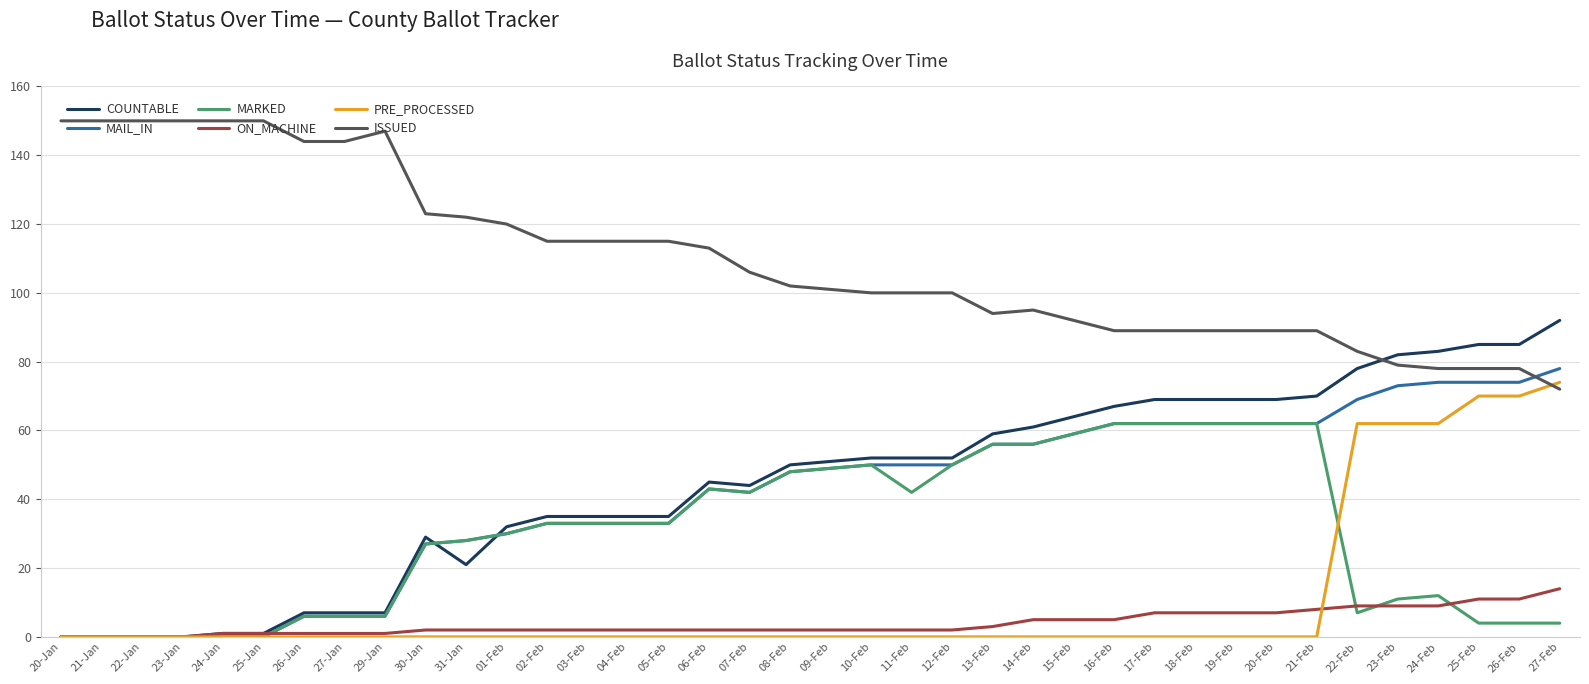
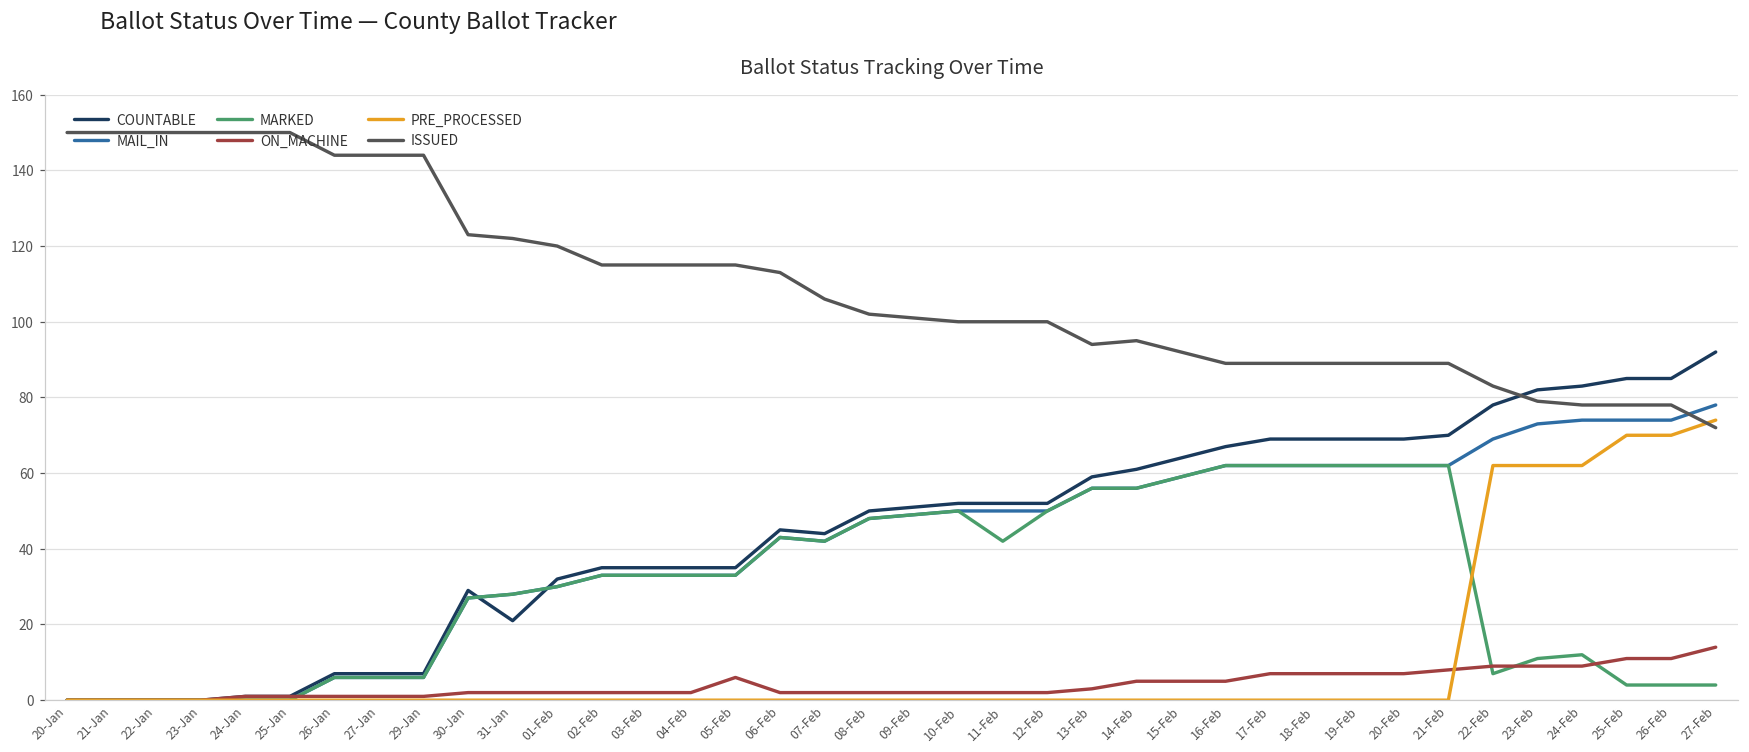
ISSUED, 29-Jan: 147 -> 144
ON_MACHINE, 05-Feb: 2 -> 6
